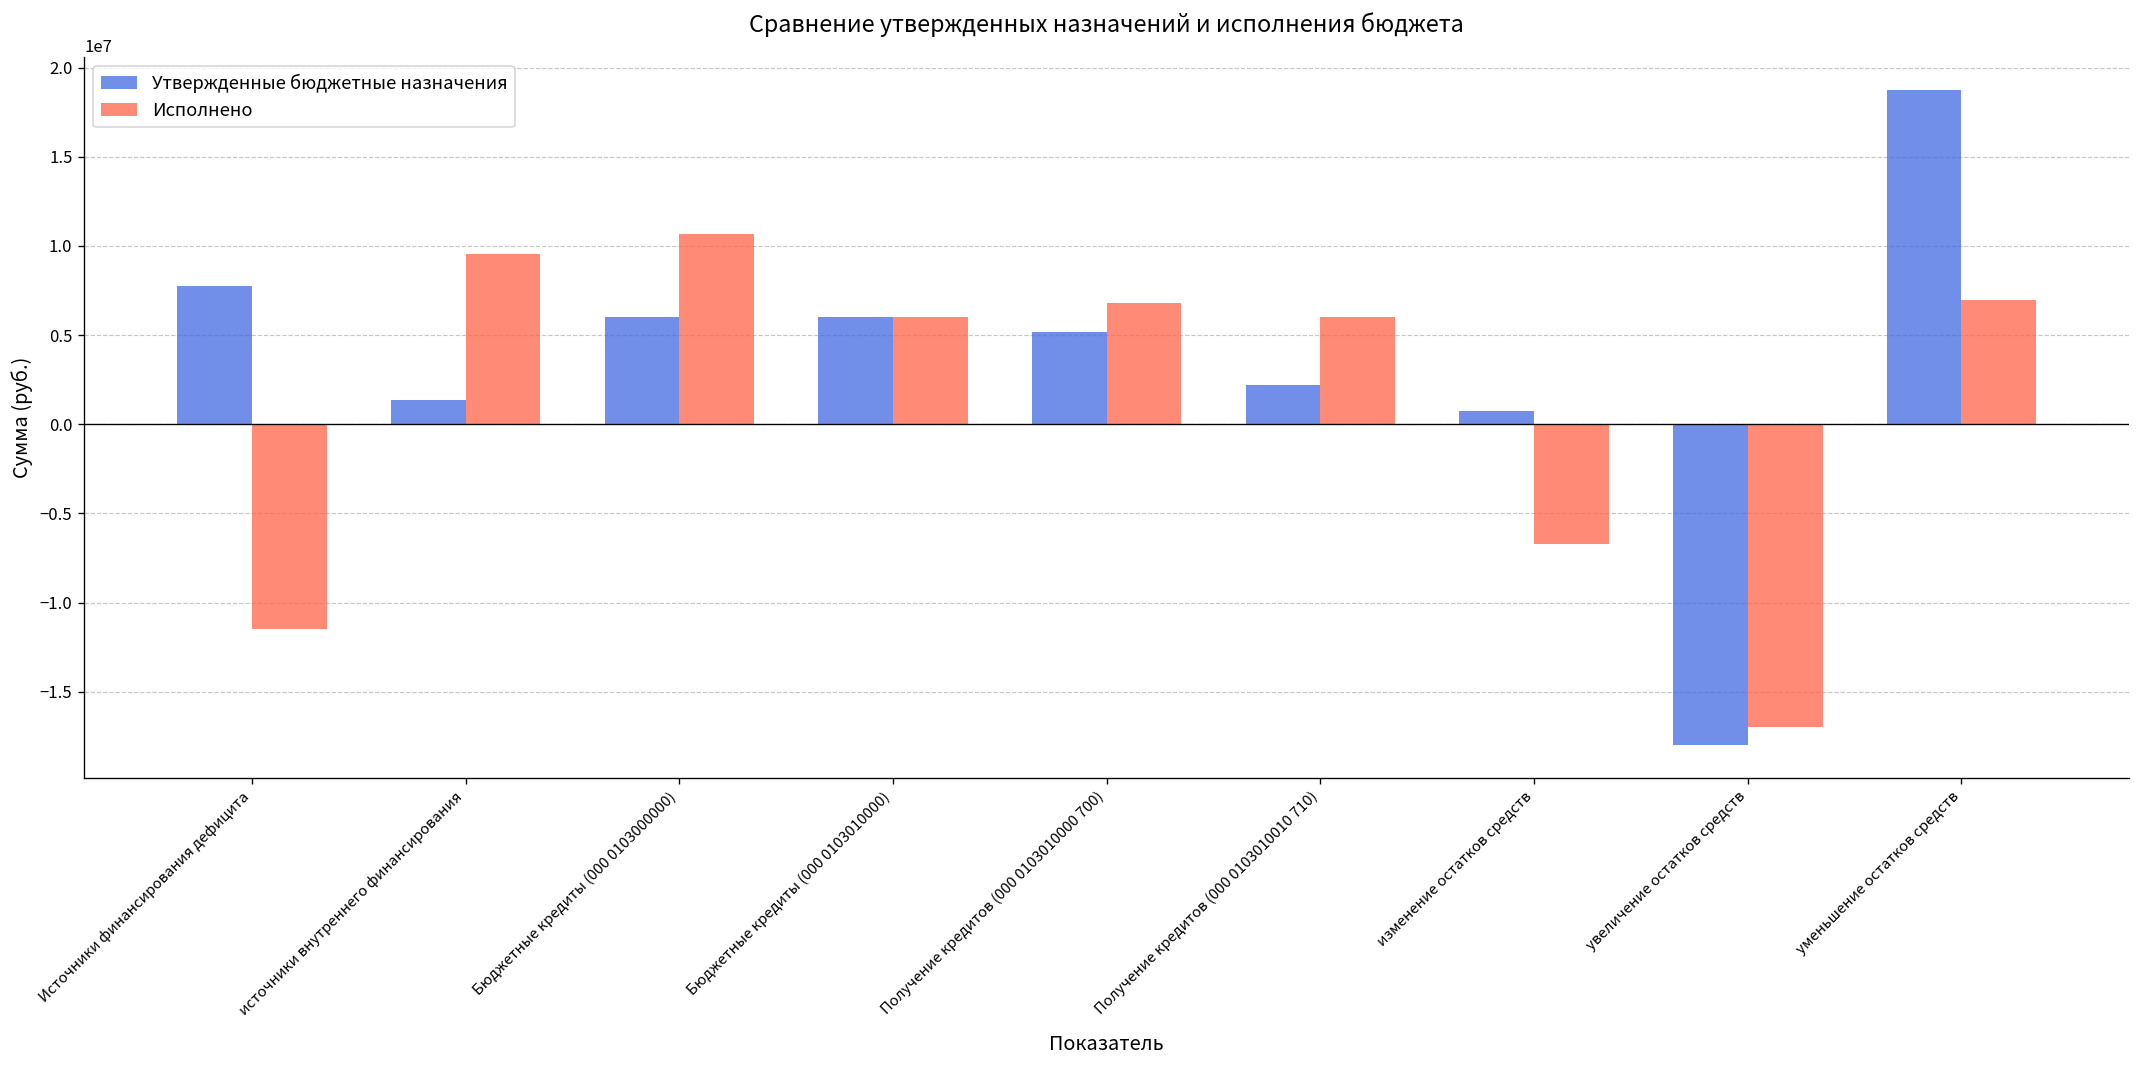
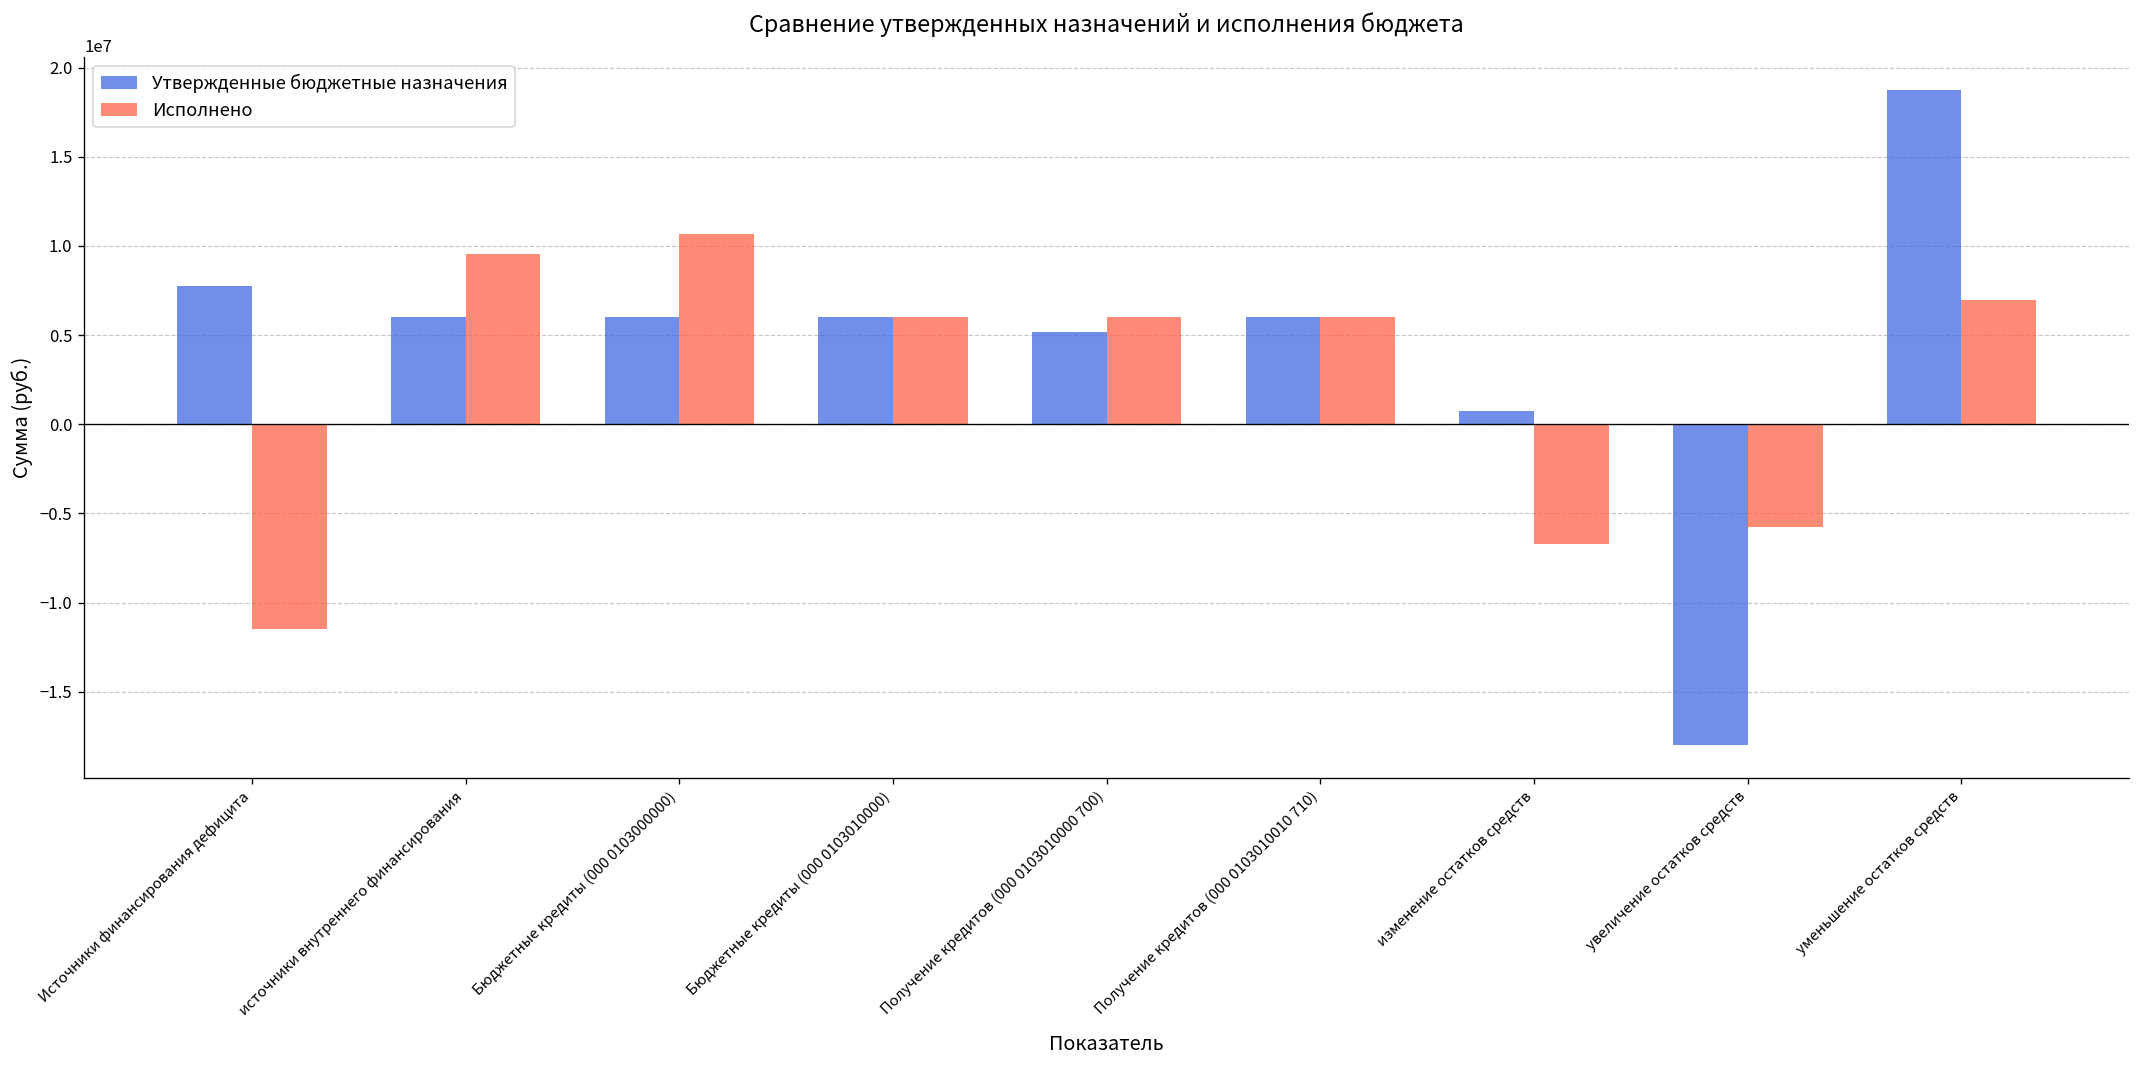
Утвержденные бюджетные назначения, источники внутреннего финансирования: 1400000 -> 6000000
Исполнено, Получение кредитов (000 0103010000 700): 6800000 -> 6000000
Утвержденные бюджетные назначения, Получение кредитов (000 0103010010 710): 2200000 -> 6000000
Исполнено, увеличение остатков средств: -17000000 -> -5700000
